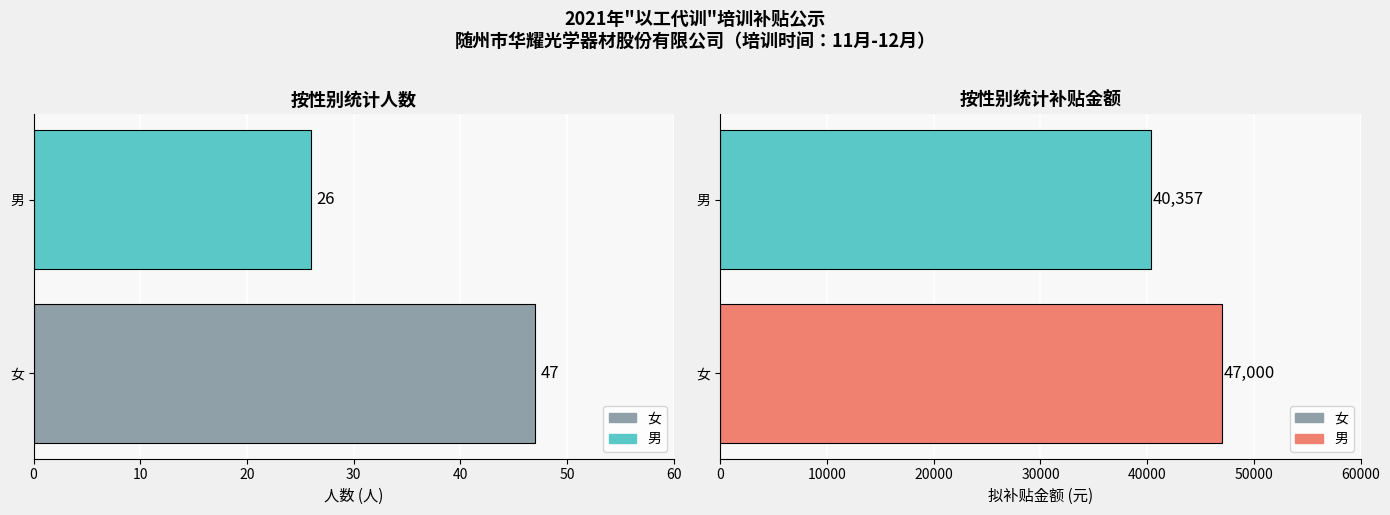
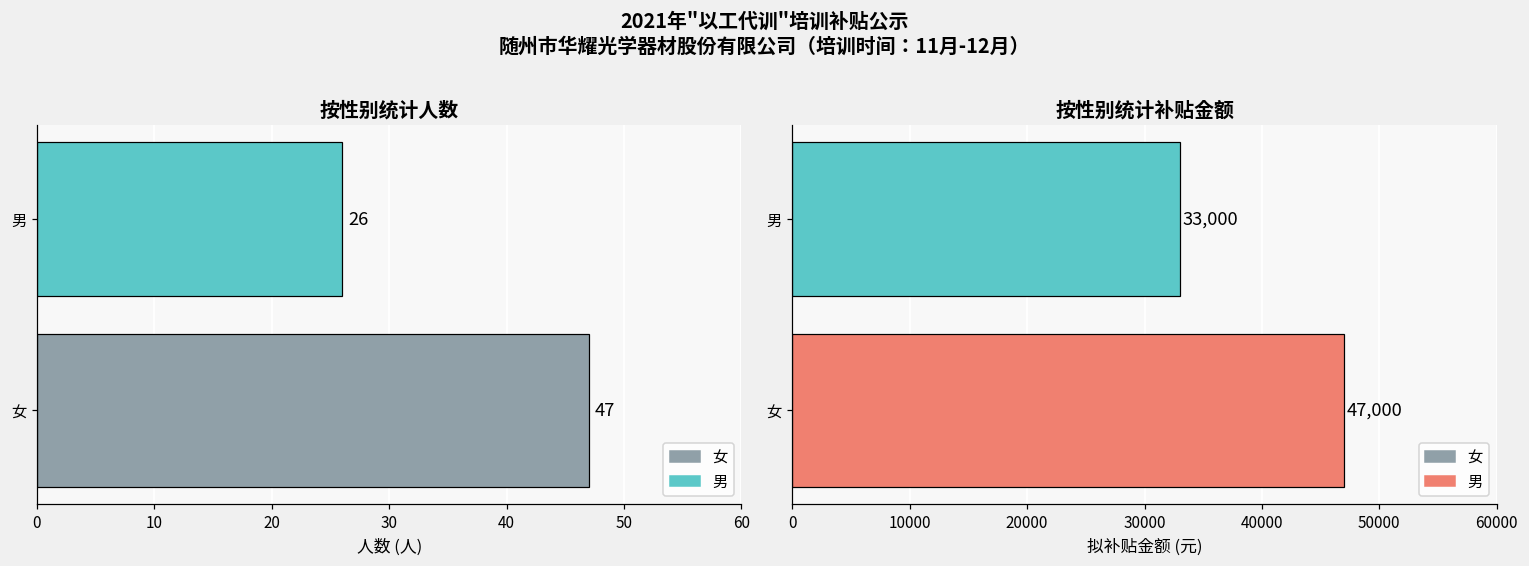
按性别统计补贴金额, 男: 40,357 -> 33,000
